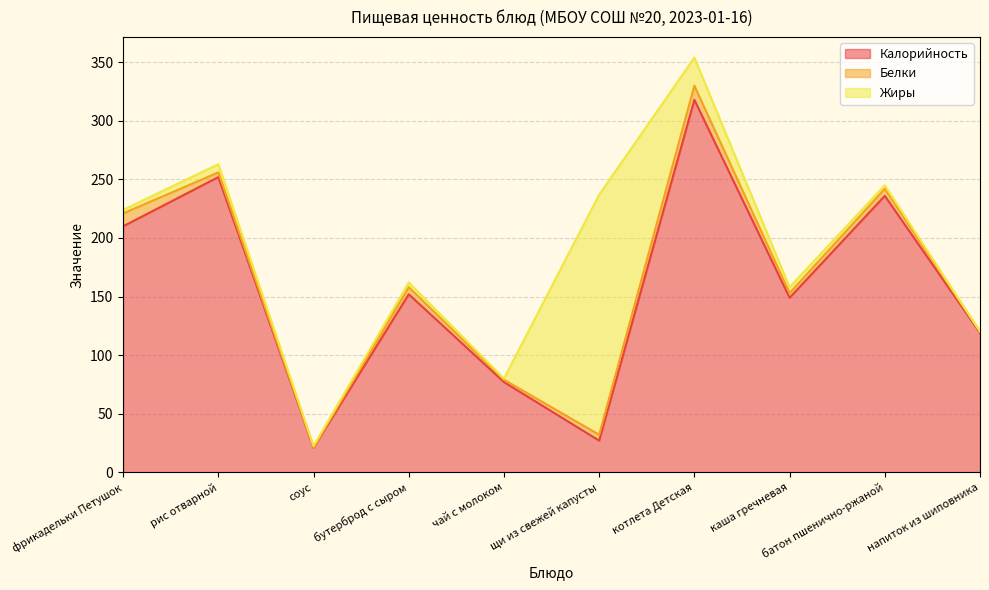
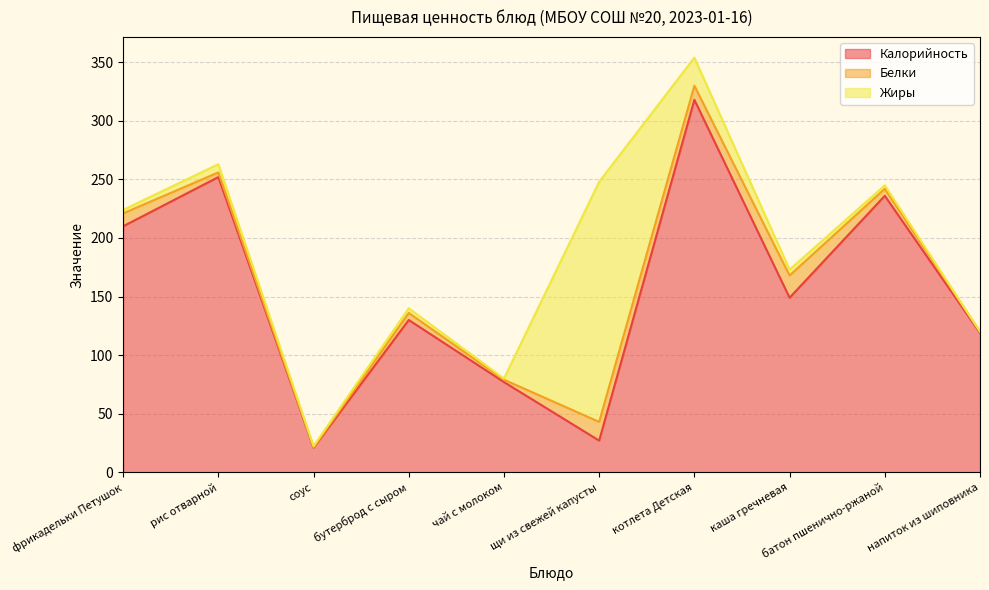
Калорийность, бутерброд с сыром: 152 -> 130
Белки, щи из свежей капусты: 5 -> 16
Белки, каша гречневая: 4 -> 19
